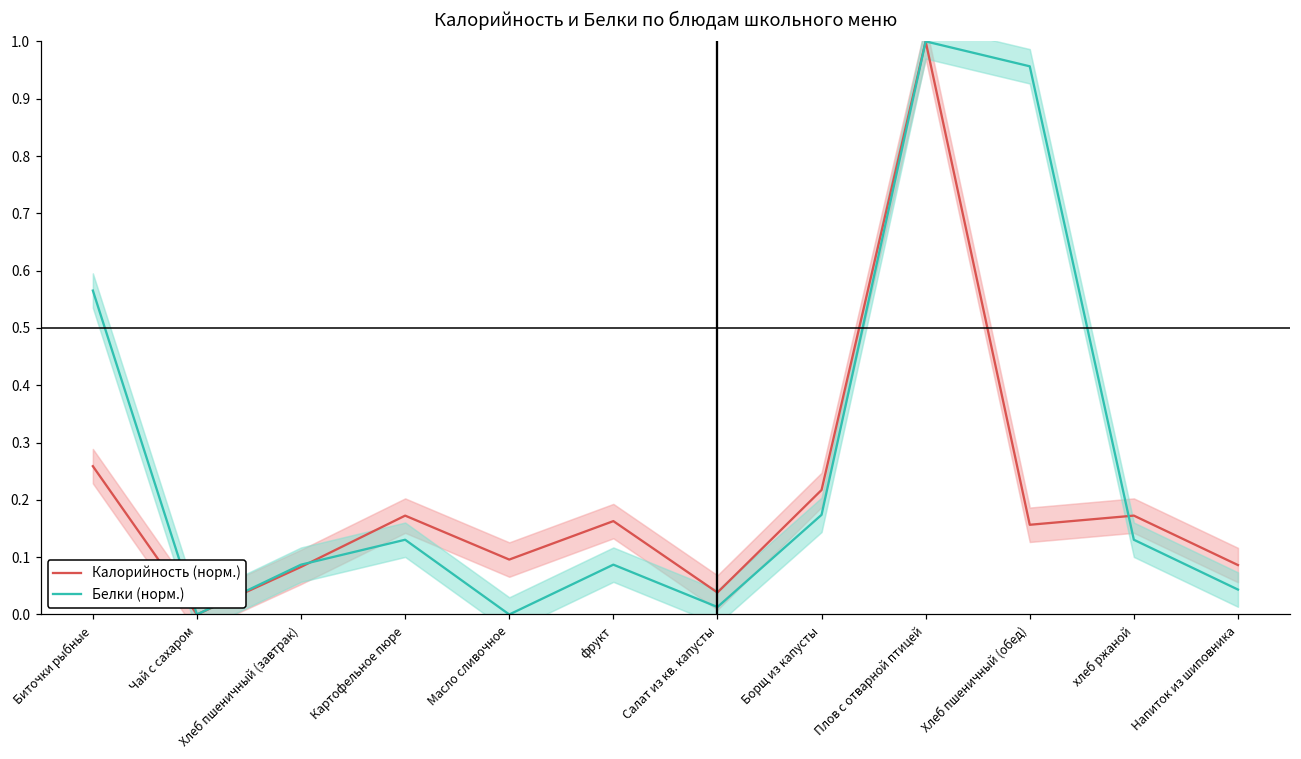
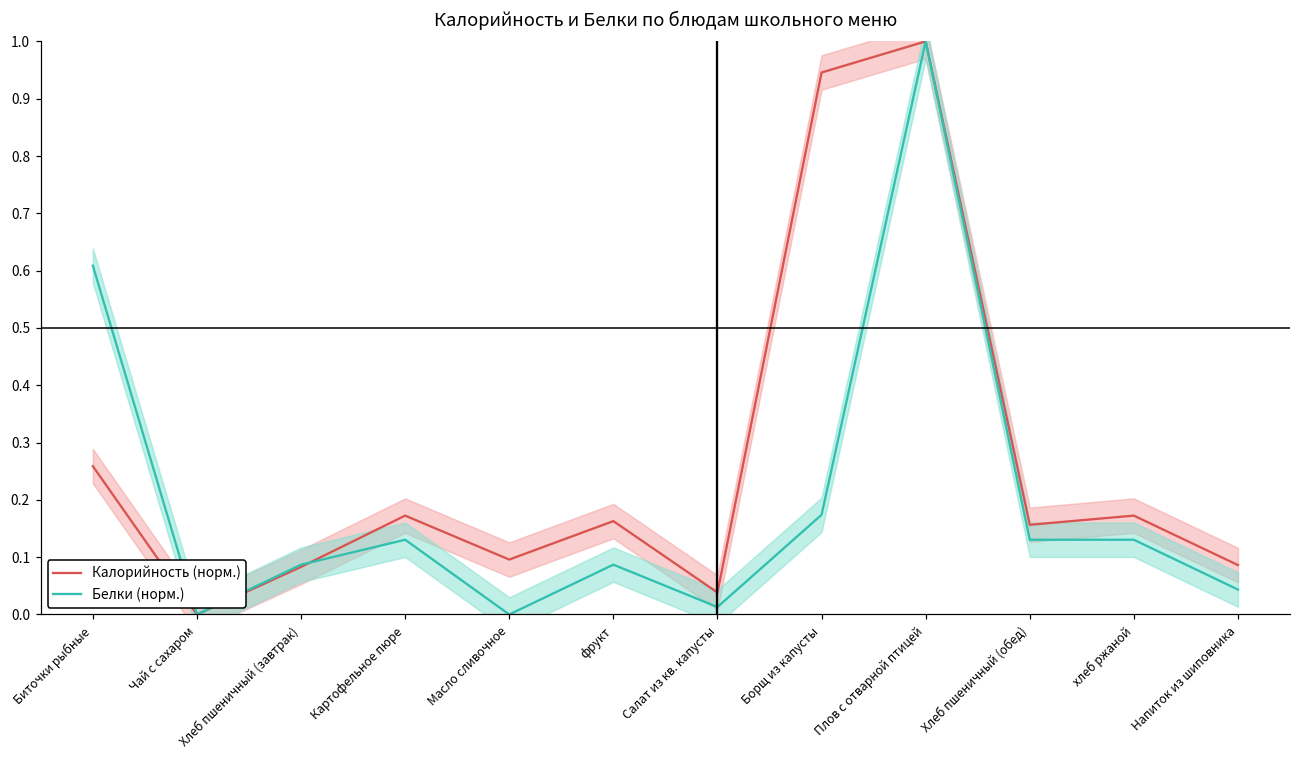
Белки (норм.), Биточки рыбные: 0.57 -> 0.61
Калорийность (норм.), Борщ из капусты: 0.22 -> 0.95
Белки (норм.), Хлеб пшеничный (обед): 0.96 -> 0.13
